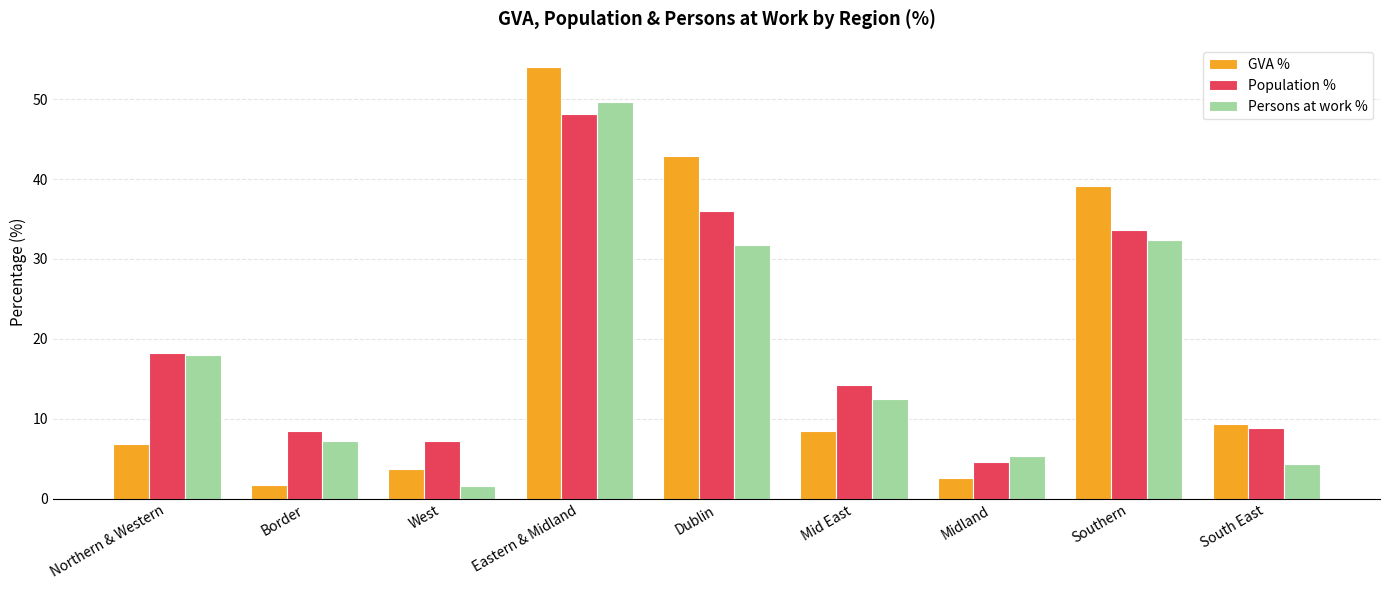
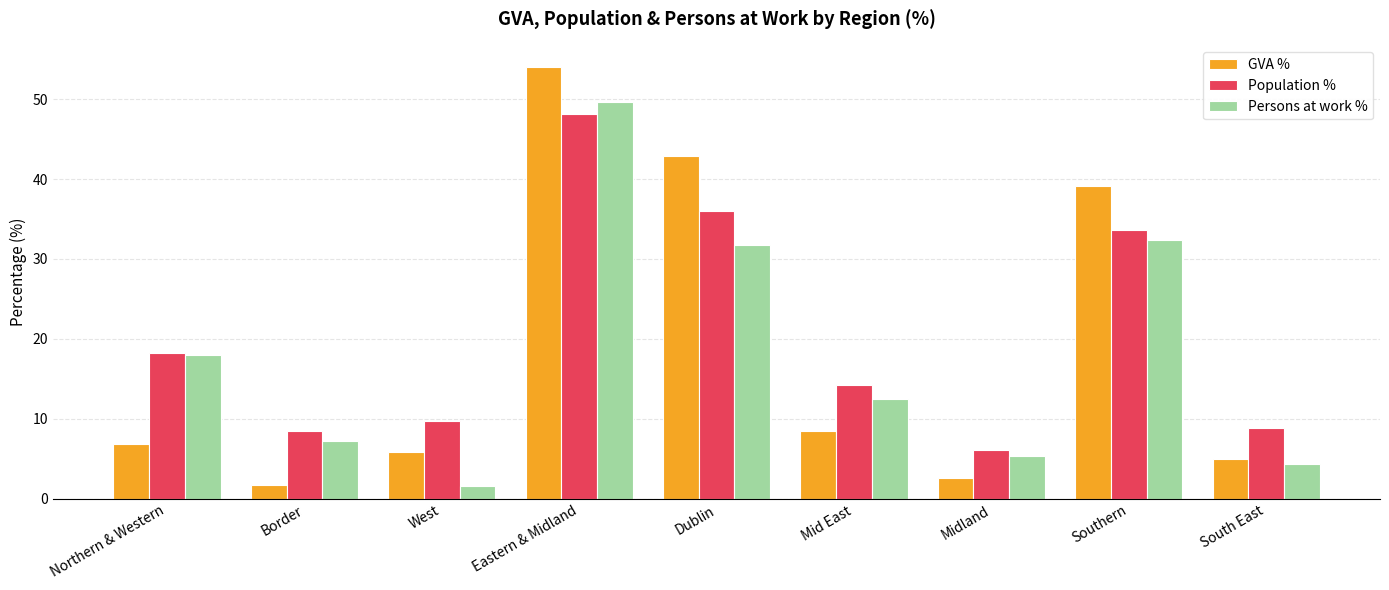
GVA %, West: 4 -> 6
Population %, West: 7 -> 10
Population %, Midland: 5 -> 6
GVA %, South East: 9 -> 5
